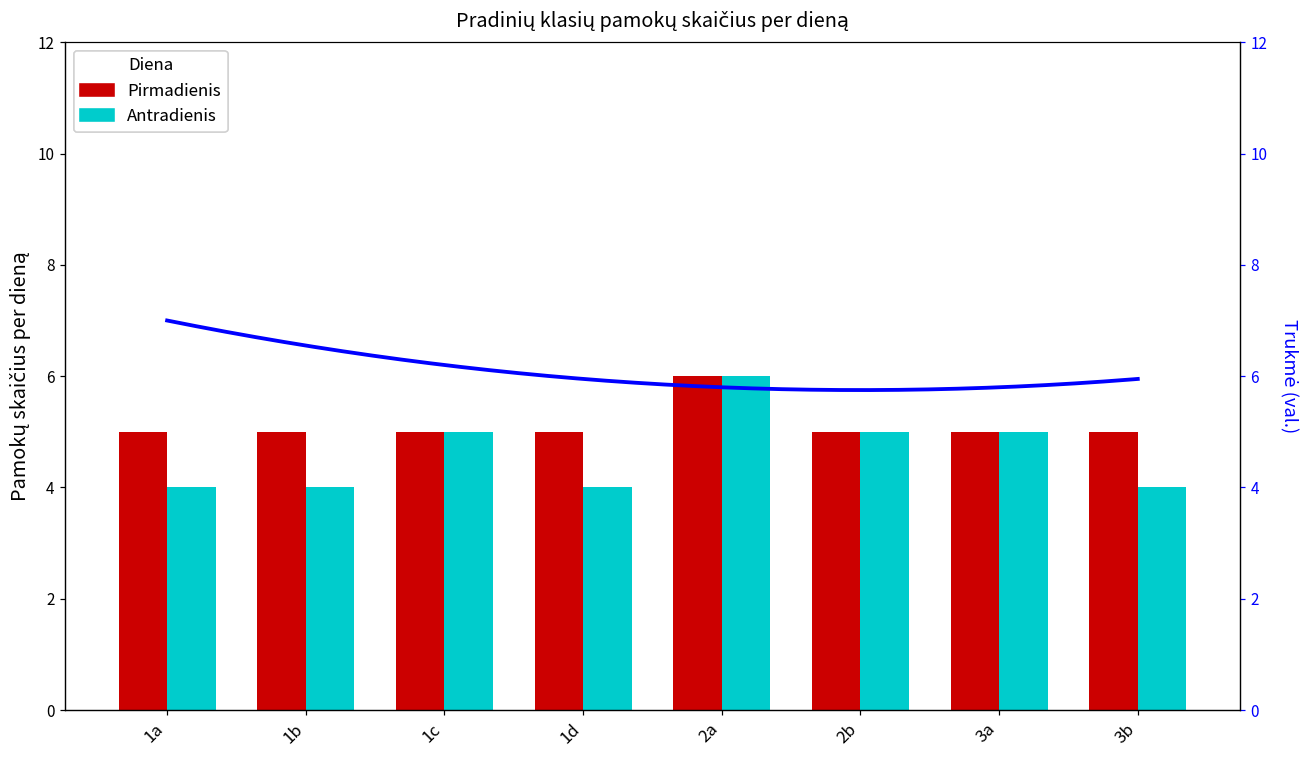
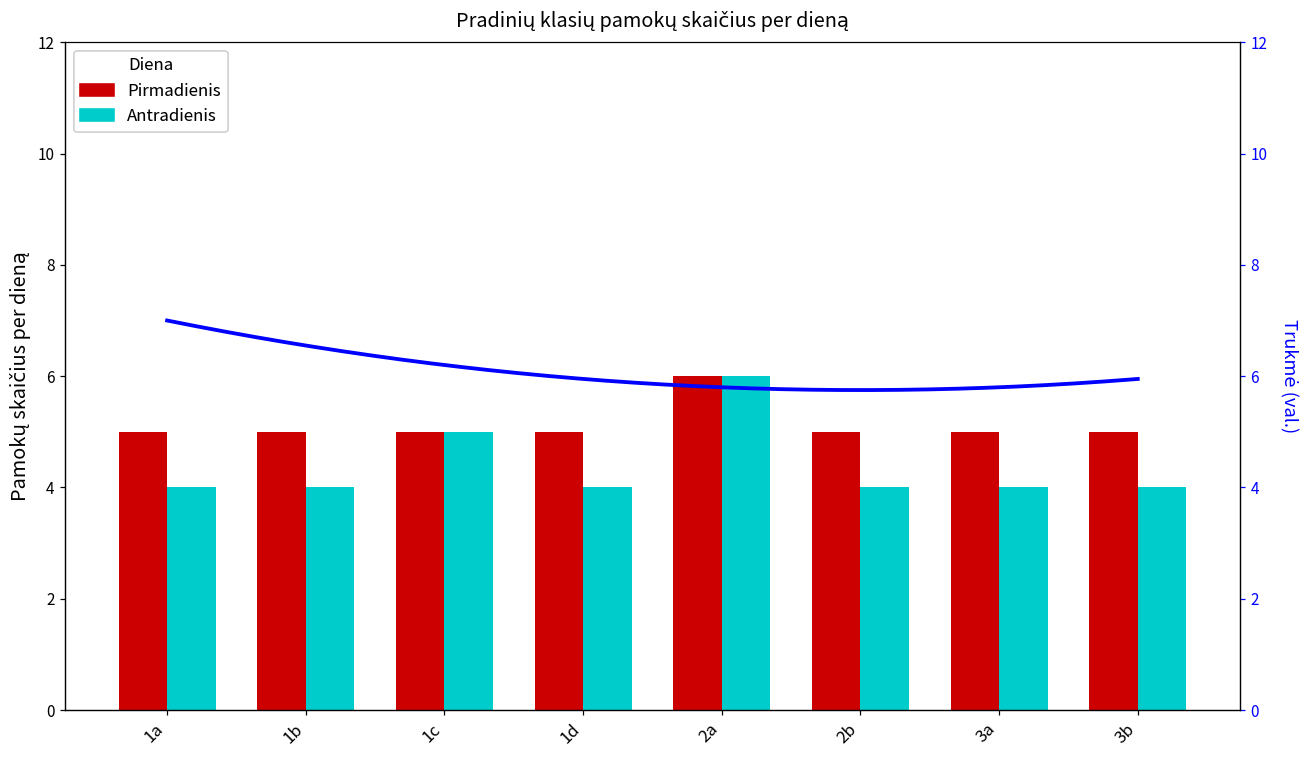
Antradienis, 2b: 5 -> 4
Antradienis, 3a: 5 -> 4
